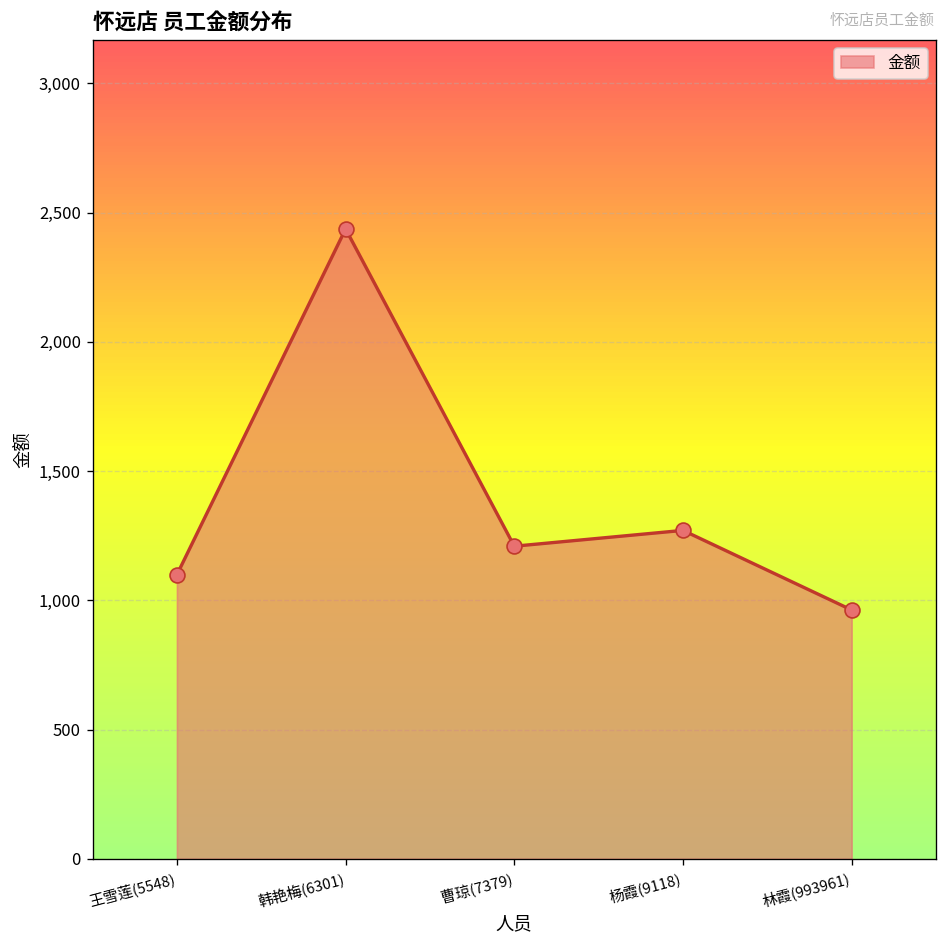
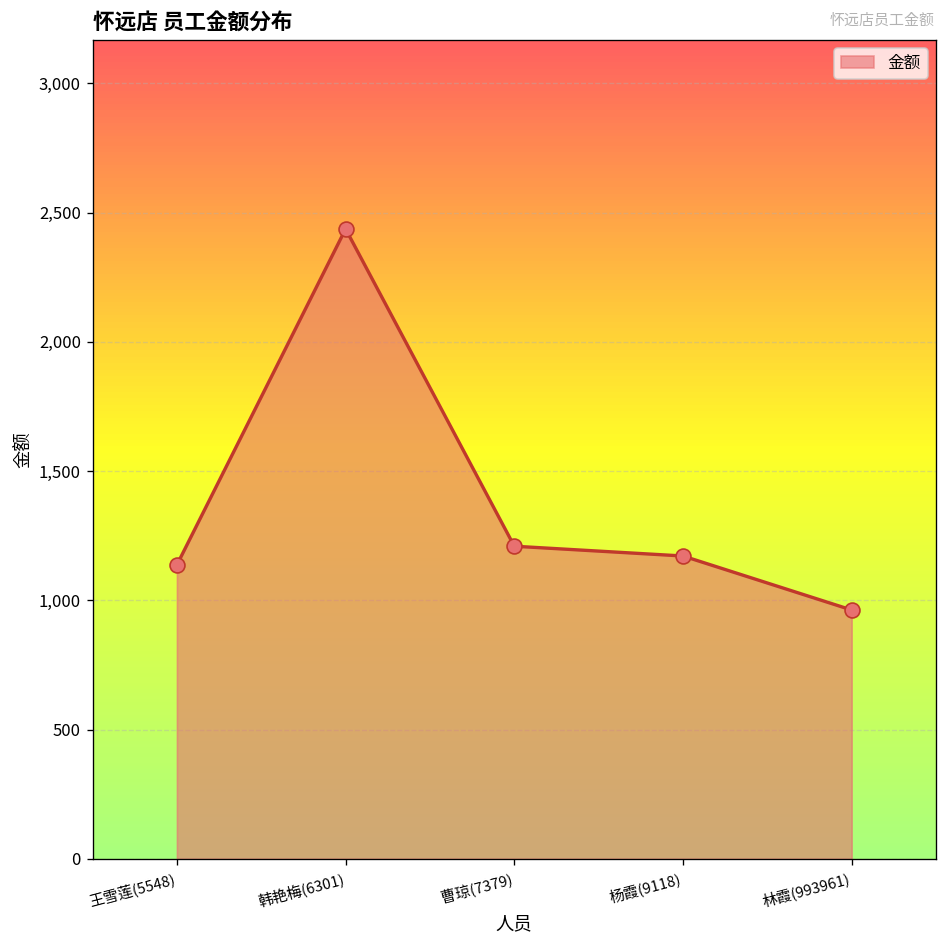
王雪莲(5548): 1,100 -> 1,140
杨霞(9118): 1,270 -> 1,170
